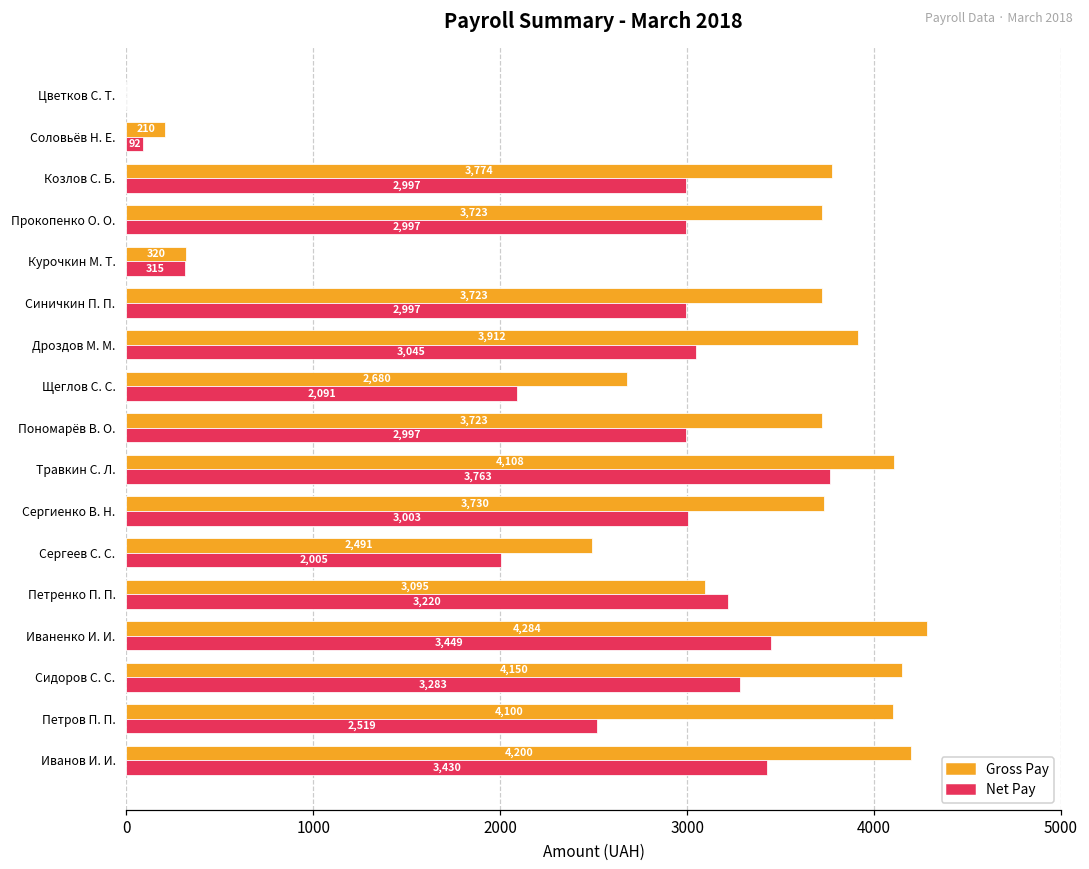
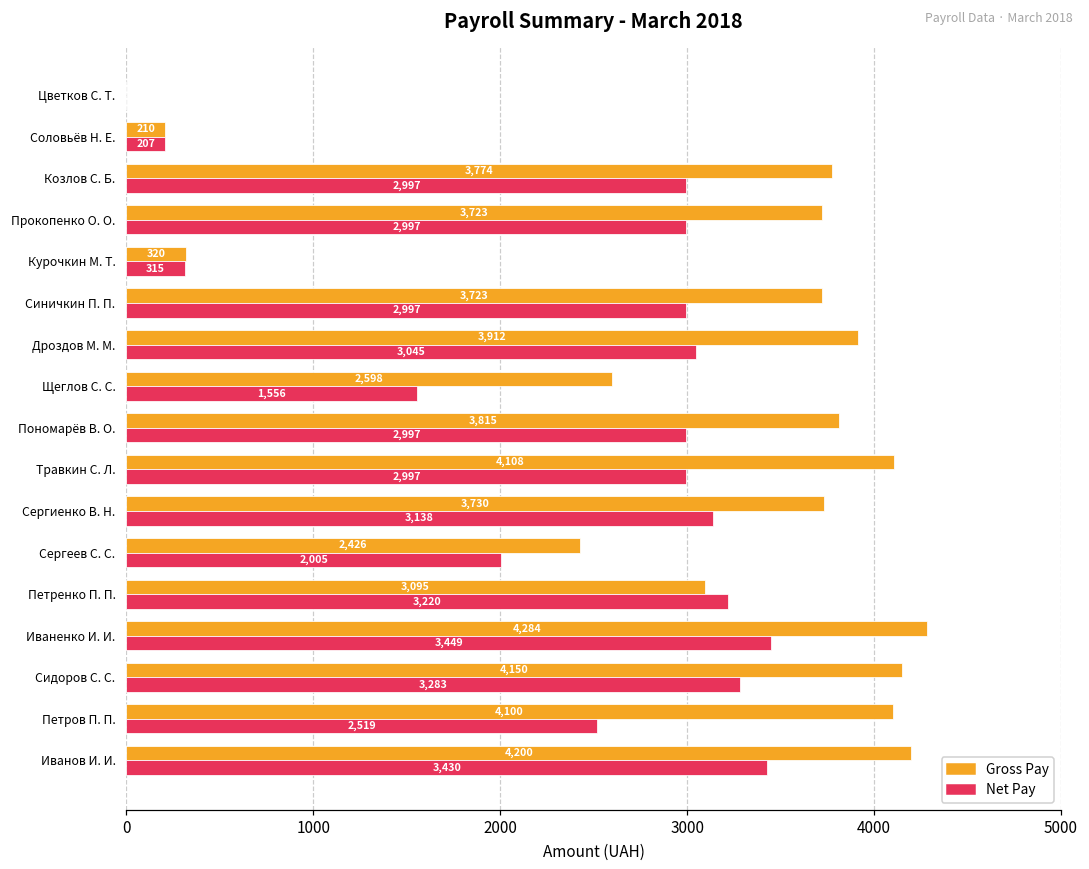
Net Pay, Соловьёв Н. Е.: 92 -> 207
Gross Pay, Щеглов С. С.: 2,680 -> 2,598
Net Pay, Щеглов С. С.: 2,091 -> 1,556
Gross Pay, Пономарёв В. О.: 3,723 -> 3,815
Net Pay, Травкин С. Л.: 3,763 -> 2,997
Net Pay, Сергиенко В. Н.: 3,003 -> 3,138
Gross Pay, Сергеев С. С.: 2,491 -> 2,426
